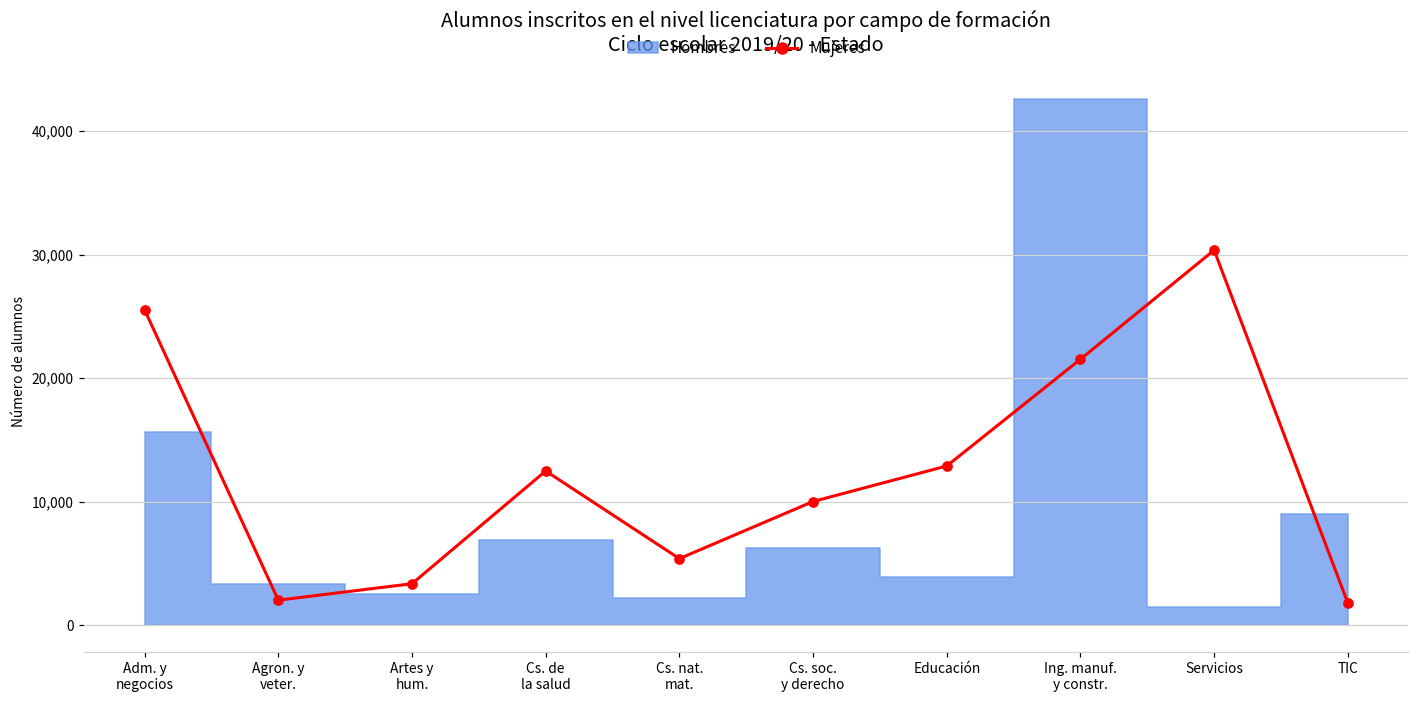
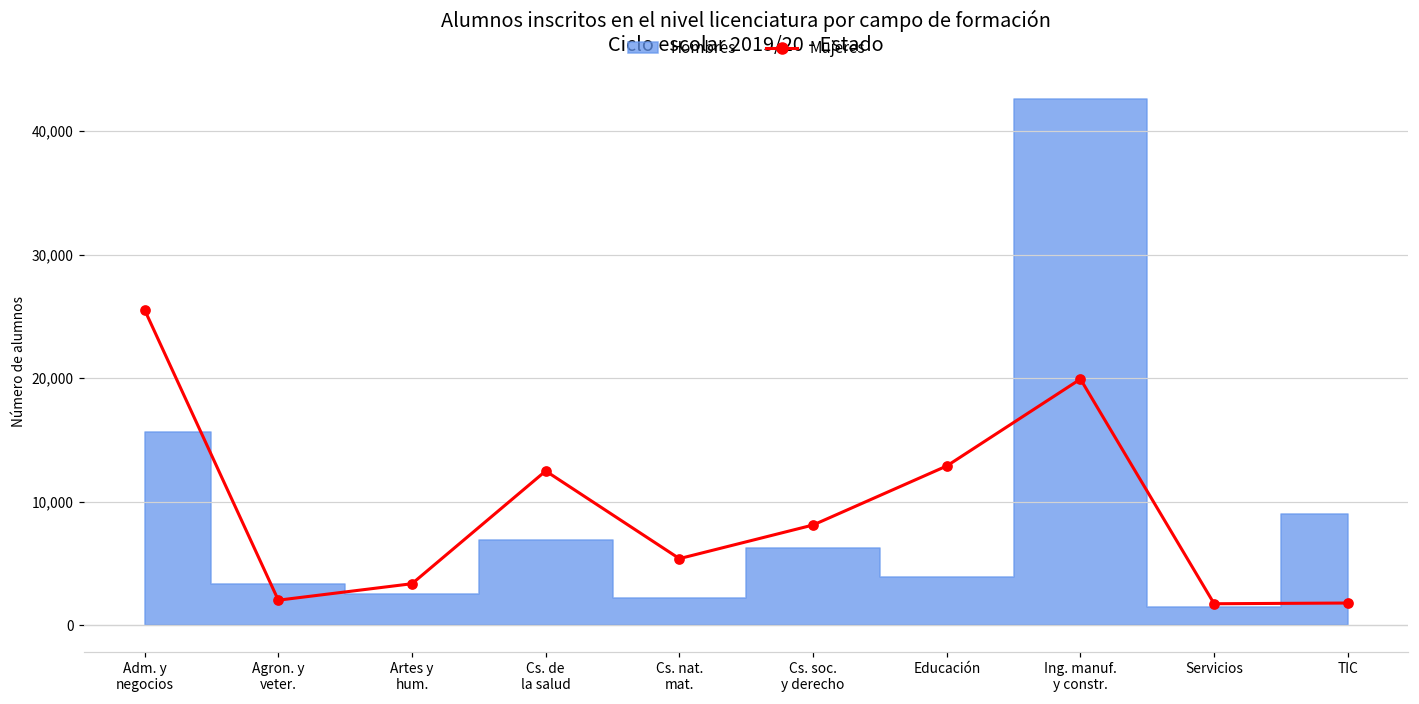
Mujeres, Cs. soc. y derecho: 10,000 -> 8,100
Mujeres, Ing. manuf. y constr.: 21,500 -> 19,900
Mujeres, Servicios: 30,400 -> 1,700
